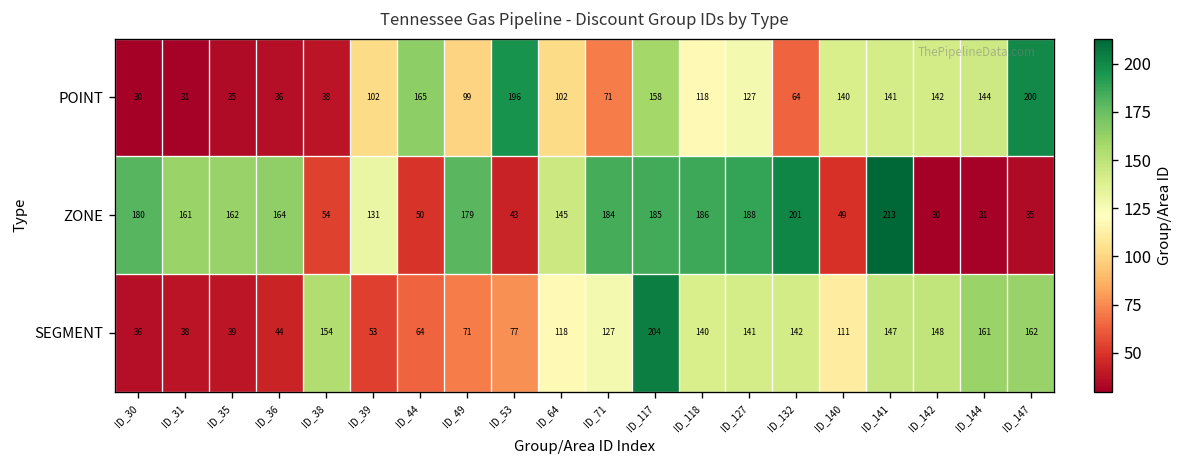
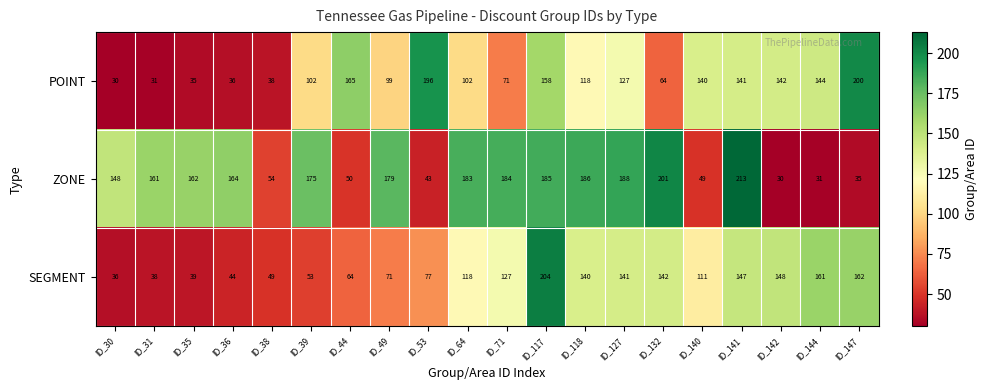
ZONE, ID_30: 180 -> 148
ZONE, ID_39: 131 -> 175
ZONE, ID_64: 145 -> 183
SEGMENT, ID_38: 154 -> 49
